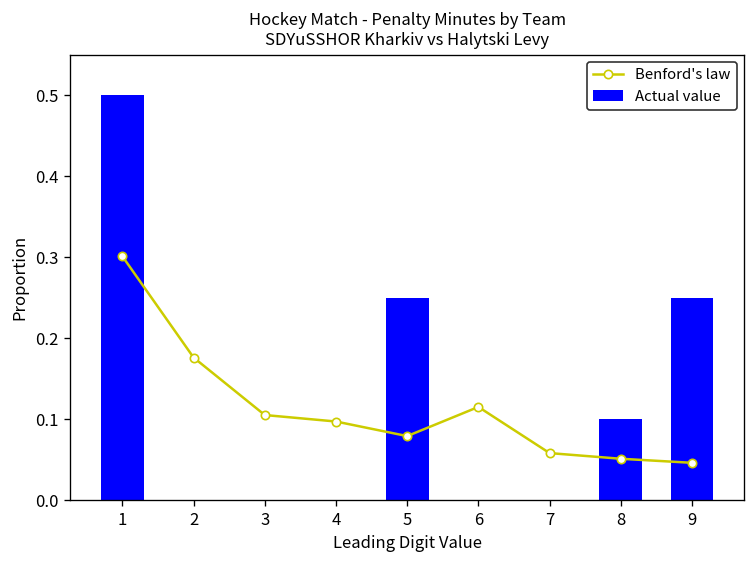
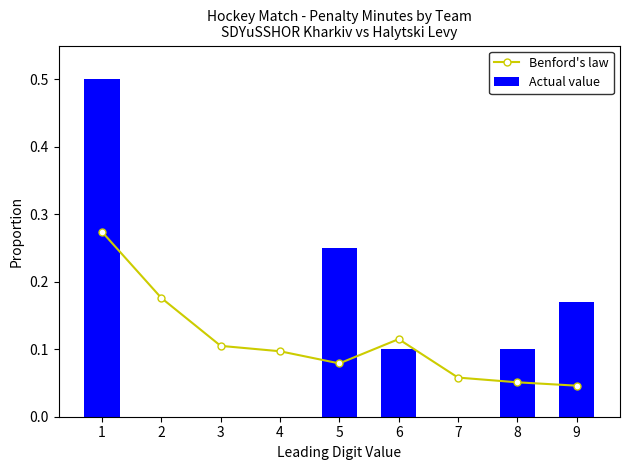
Benford's law, 1: 0.30 -> 0.27
Actual value, 6: 0.0 -> 0.1
Actual value, 9: 0.25 -> 0.17
